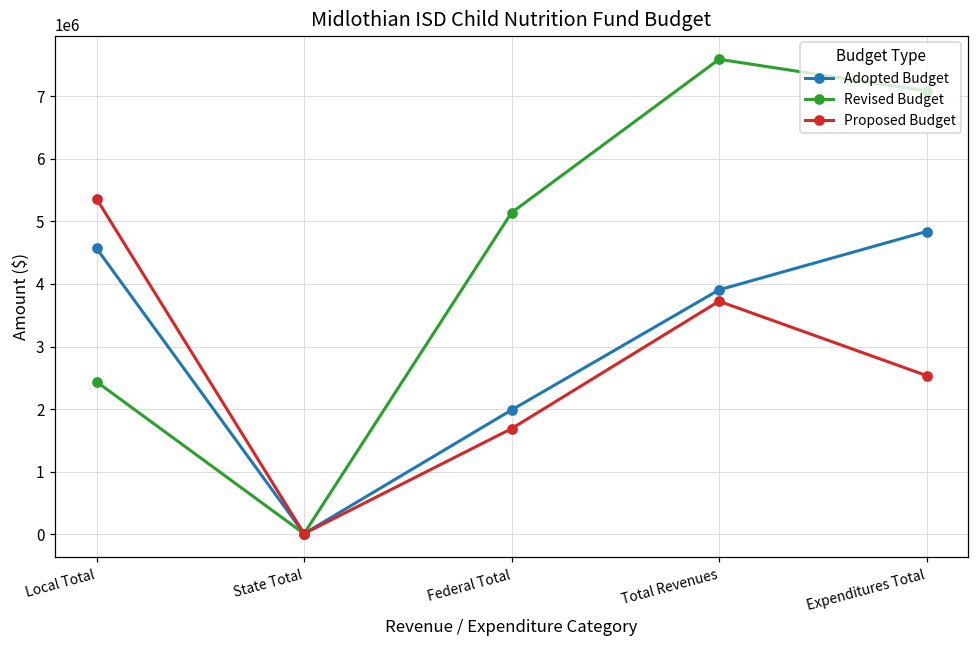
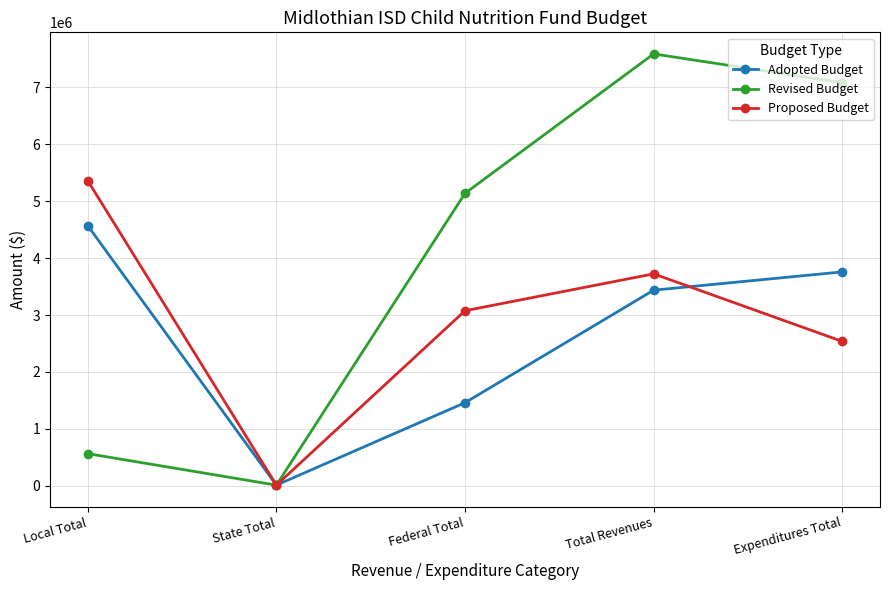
Revised Budget, Local Total: 2400000 -> 600000
Adopted Budget, Federal Total: 2000000 -> 1500000
Proposed Budget, Federal Total: 1700000 -> 3100000
Adopted Budget, Total Revenues: 3900000 -> 3400000
Adopted Budget, Expenditures Total: 4800000 -> 3800000
